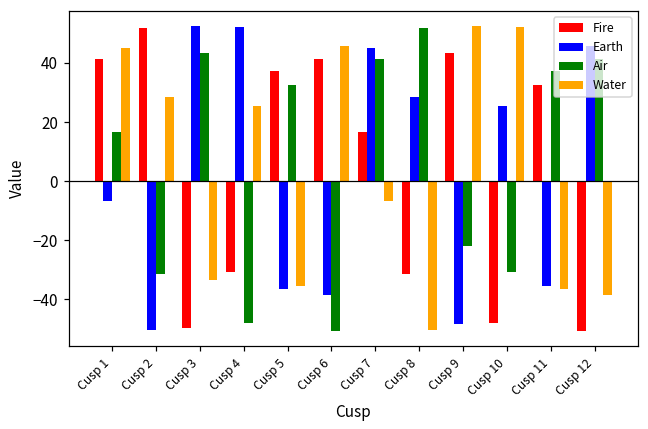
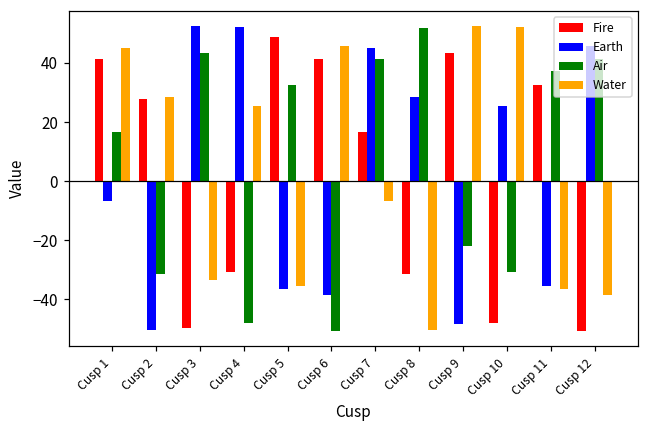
Fire, Cusp 2: 52 -> 28
Fire, Cusp 5: 37 -> 49
